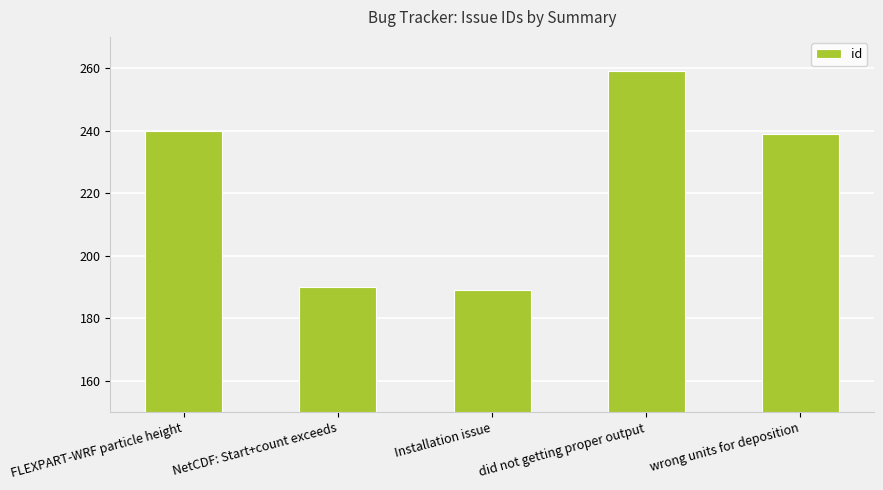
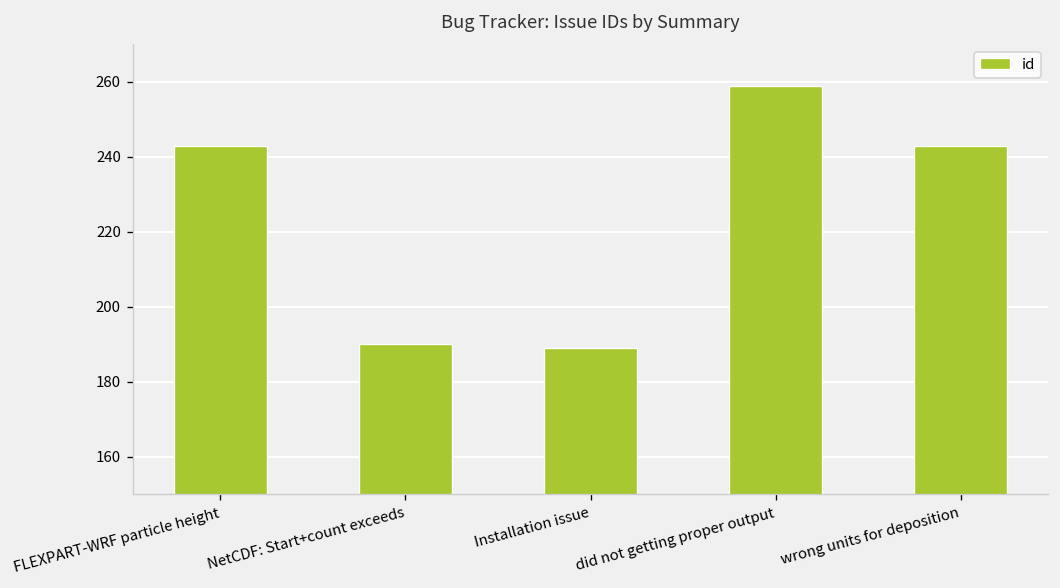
FLEXPART-WRF particle height: 240 -> 243
wrong units for deposition: 239 -> 243
